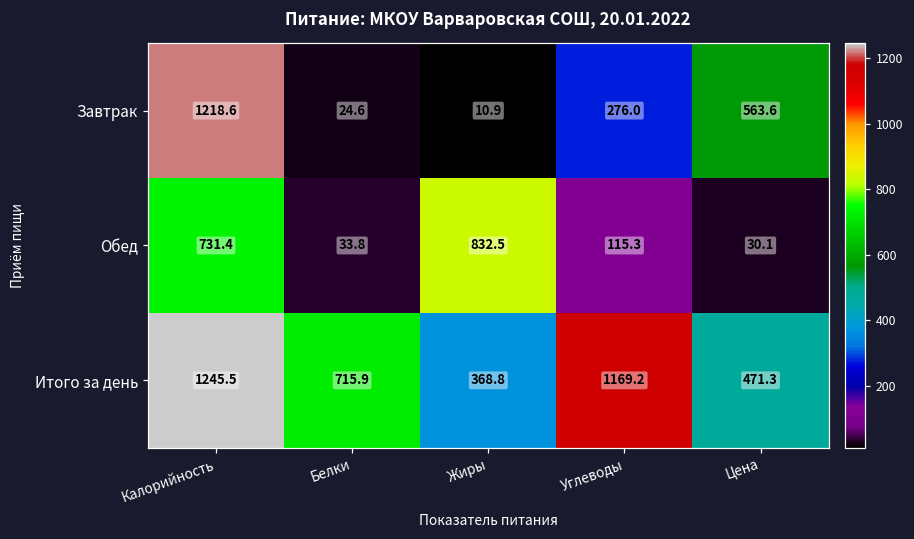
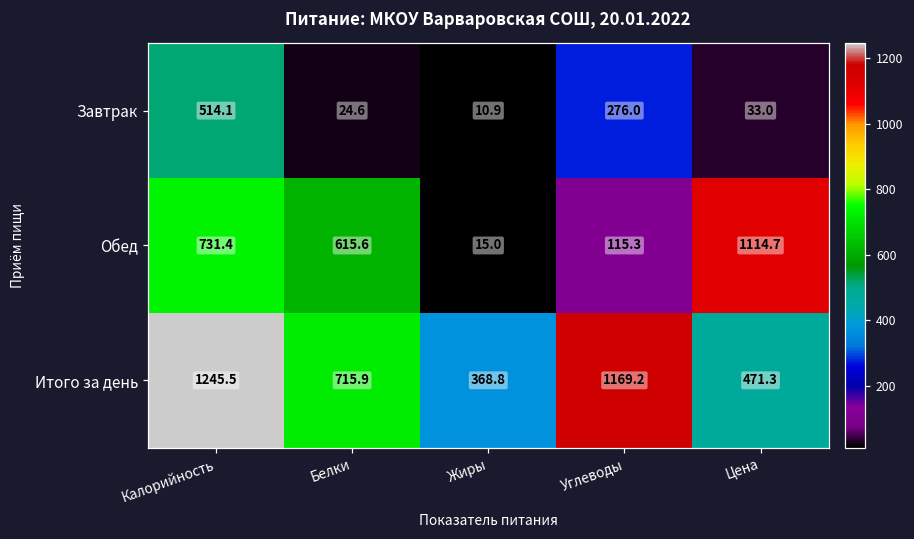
Завтрак, Калорийность: 1218.6 -> 514.1
Завтрак, Цена: 563.6 -> 33.0
Обед, Белки: 33.8 -> 615.6
Обед, Жиры: 832.5 -> 15.0
Обед, Цена: 30.1 -> 1114.7
